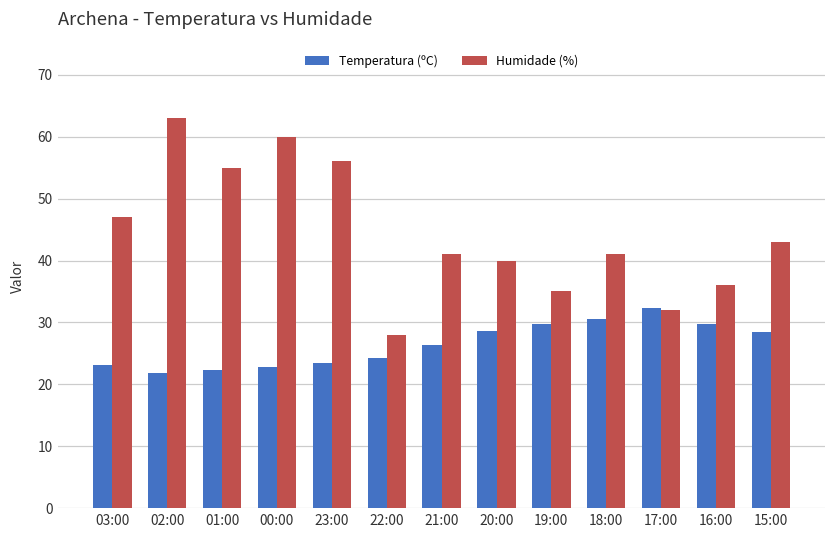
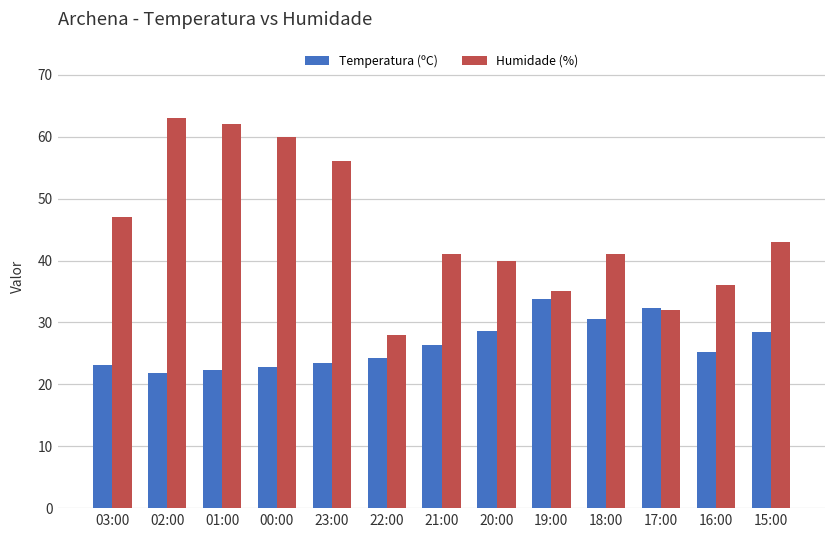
Humidade (%), 01:00: 55 -> 62
Temperatura (ºC), 19:00: 30 -> 34
Temperatura (ºC), 16:00: 30 -> 25
